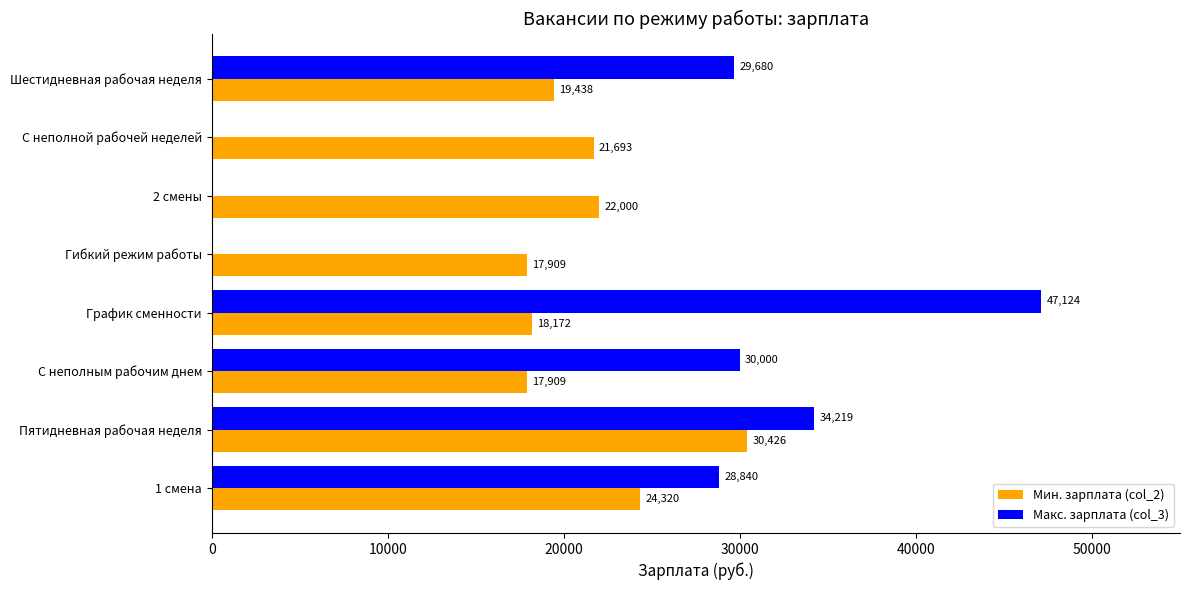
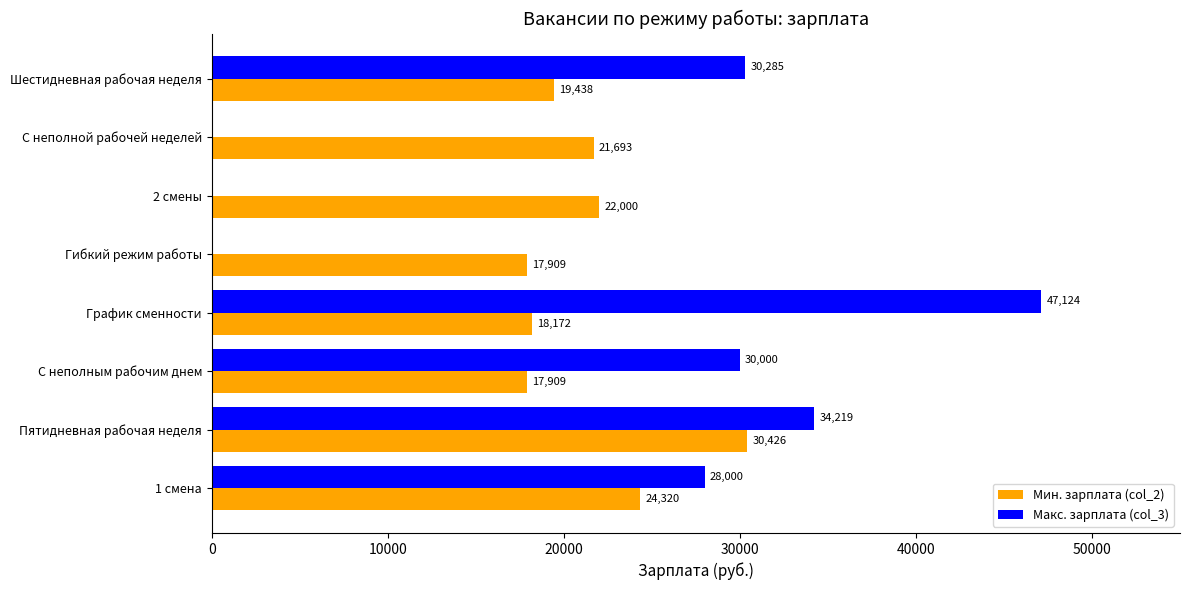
Макс. зарплата (col_3), Шестидневная рабочая неделя: 29,680 -> 30,285
Макс. зарплата (col_3), 1 смена: 28,840 -> 28,000
